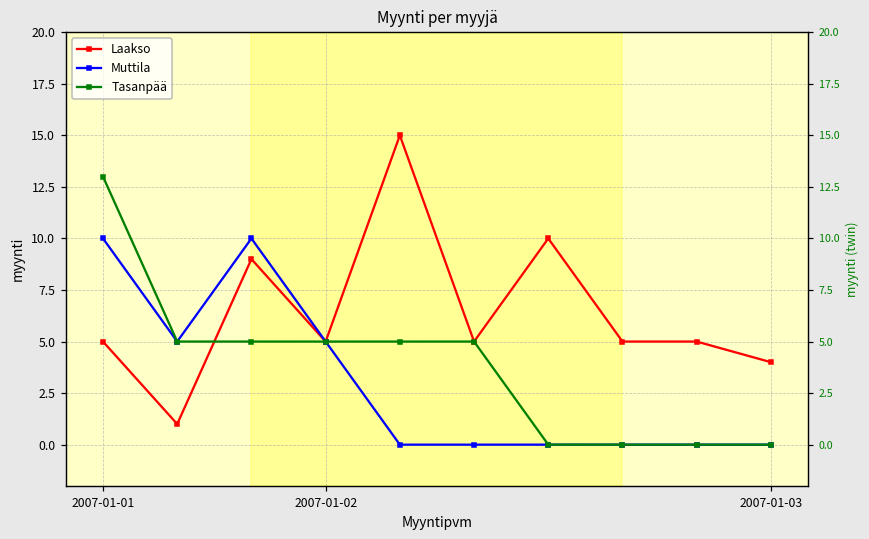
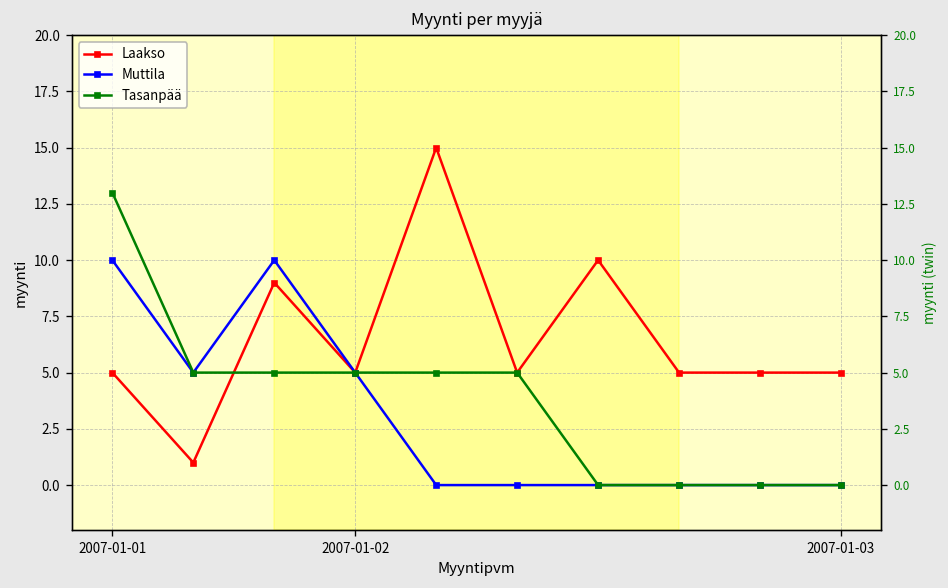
Laakso, 2007-01-03: 4 -> 5
